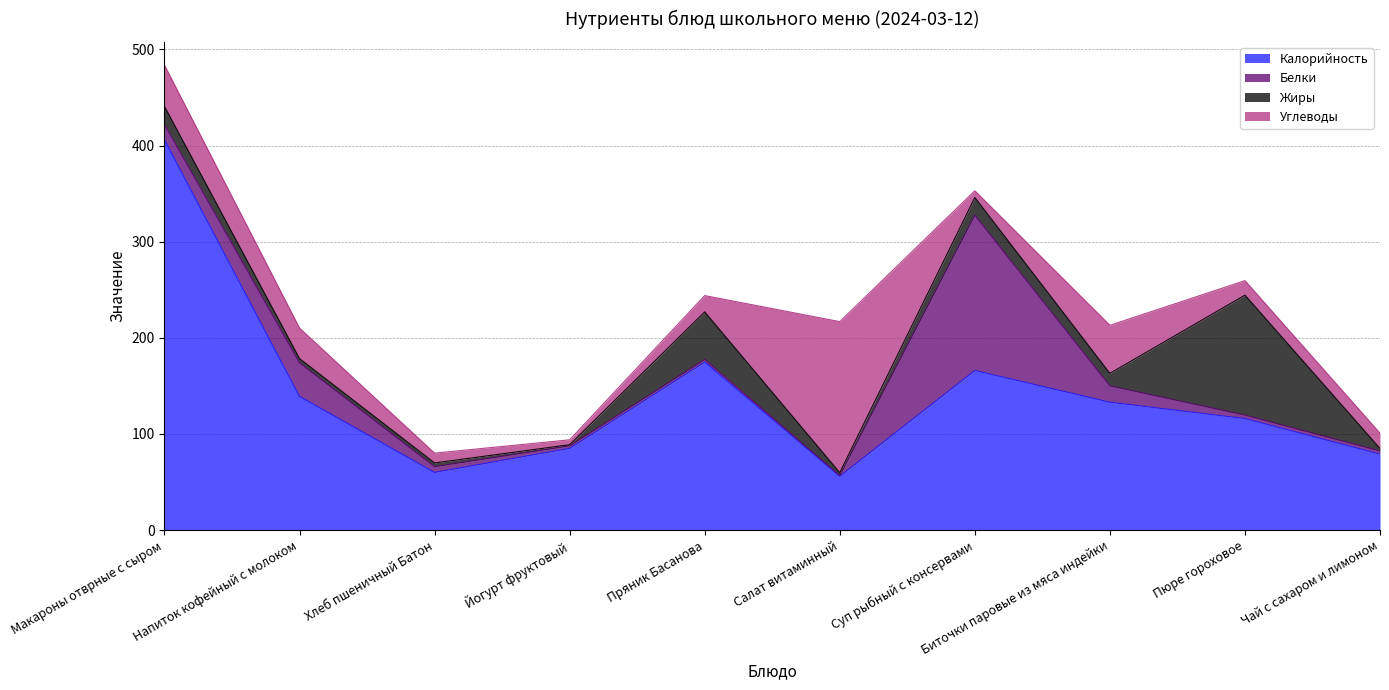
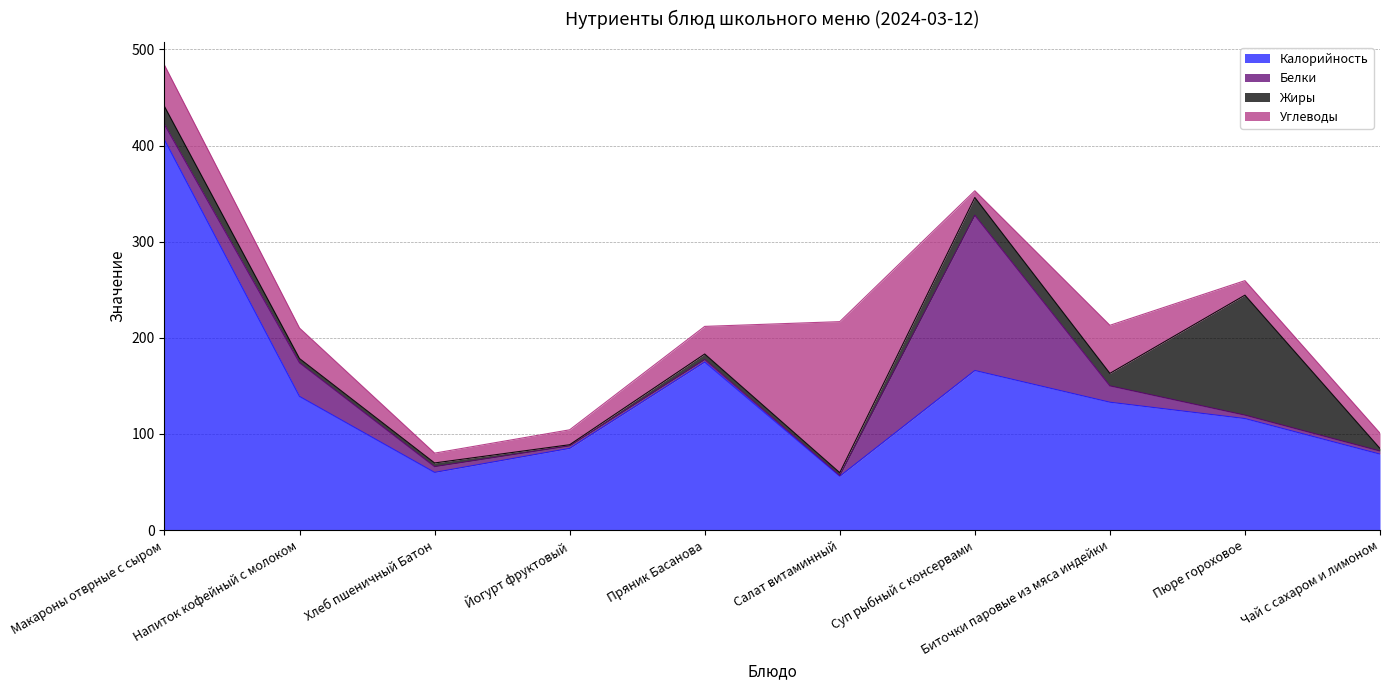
Углеводы, Йогурт фруктовый: 10 -> 20
Жиры, Пряник Басанова: 50 -> 10
Углеводы, Пряник Басанова: 20 -> 30
